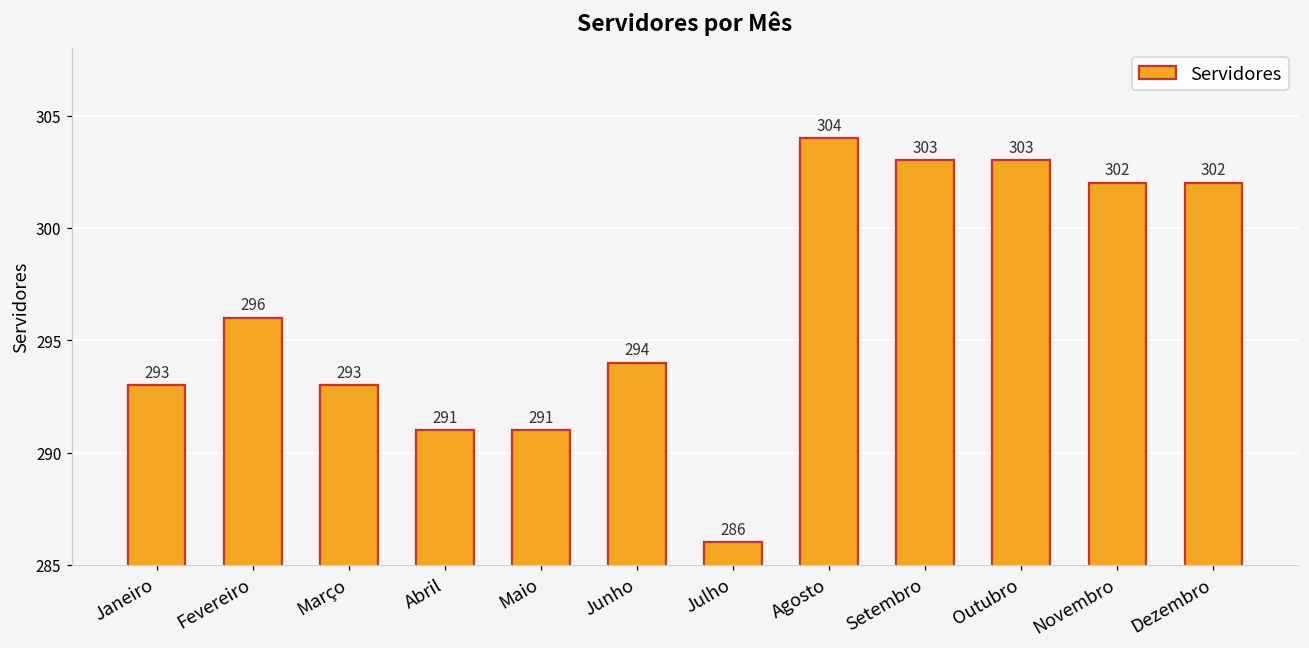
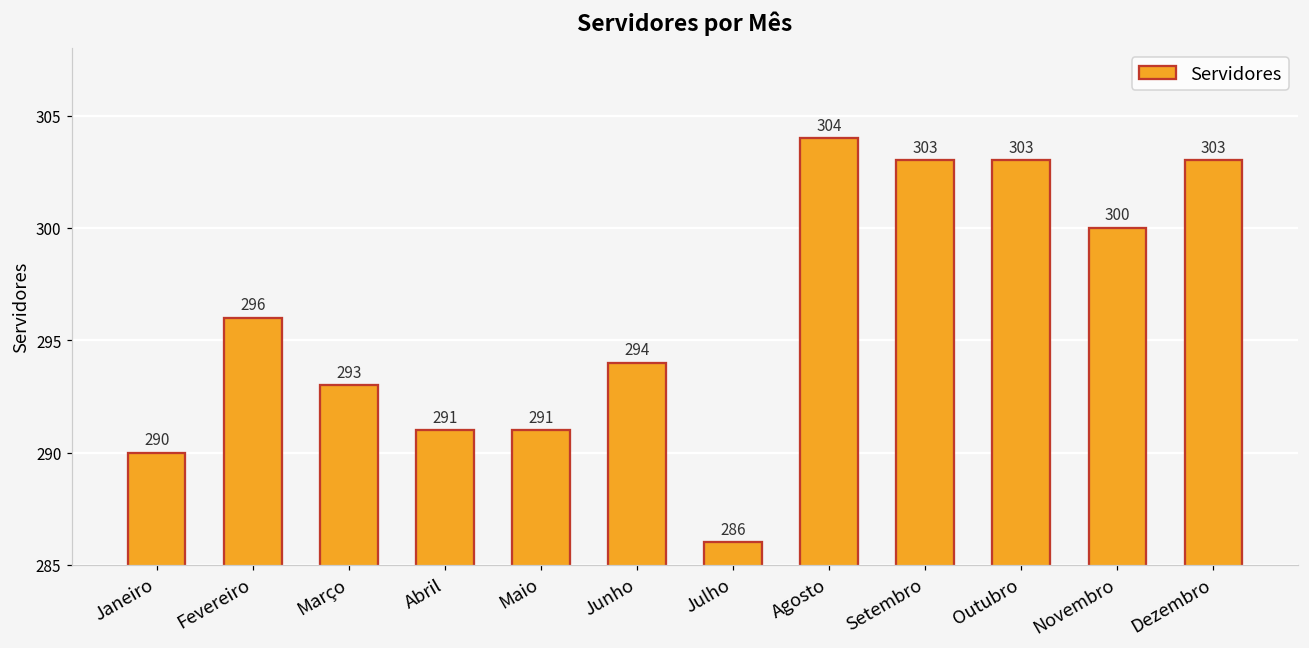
Janeiro: 293 -> 290
Novembro: 302 -> 300
Dezembro: 302 -> 303
